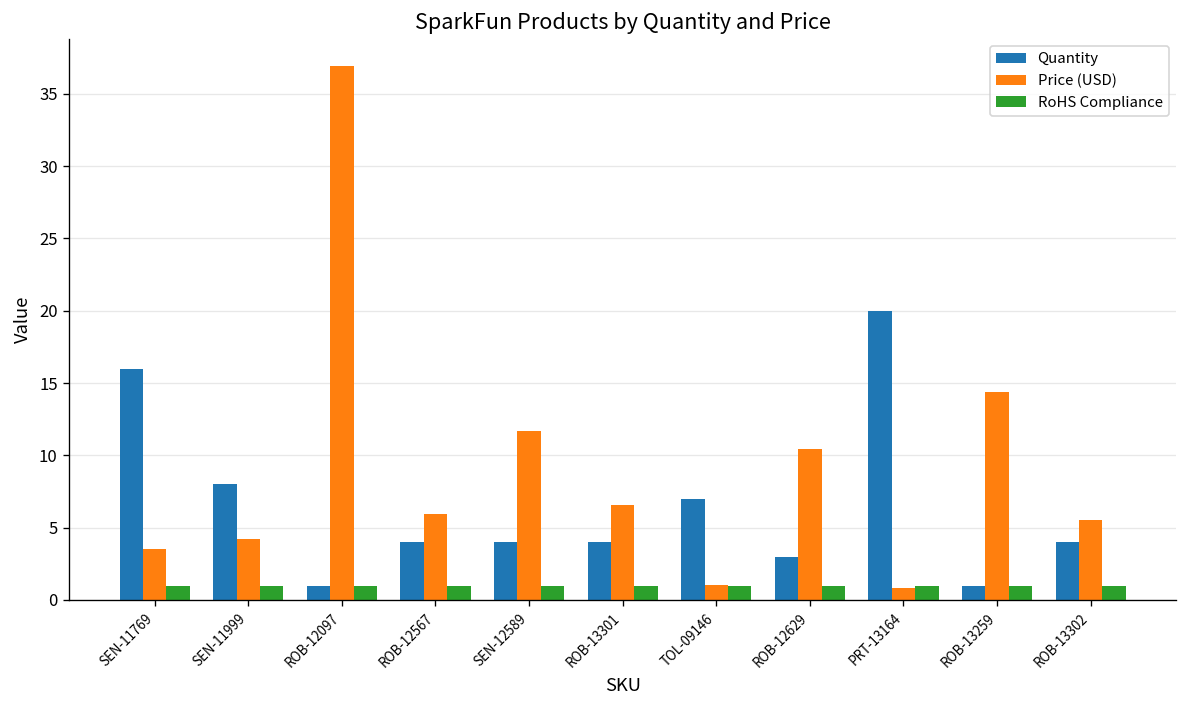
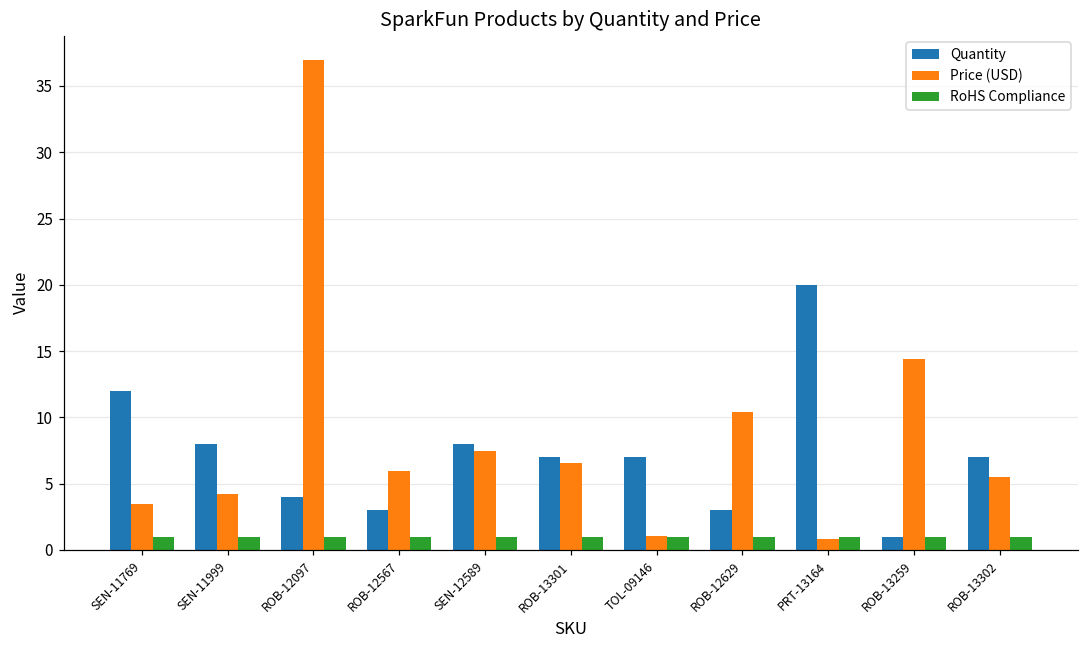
Quantity, SEN-11769: 16 -> 12
Quantity, ROB-12097: 1 -> 4
Quantity, ROB-12567: 4 -> 3
Quantity, SEN-12589: 4 -> 8
Price (USD), SEN-12589: 11.7 -> 7.5
Quantity, ROB-13301: 4 -> 7
Quantity, ROB-13302: 4 -> 7
